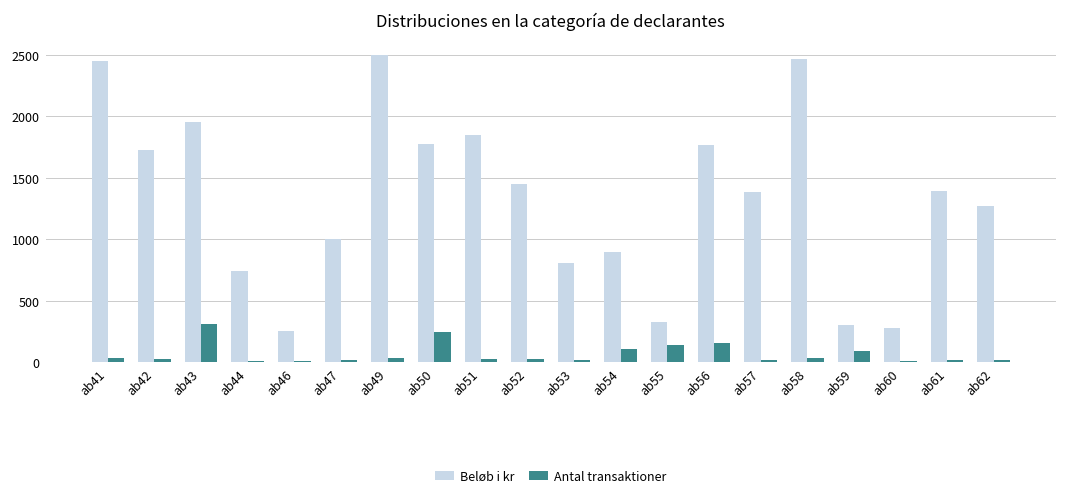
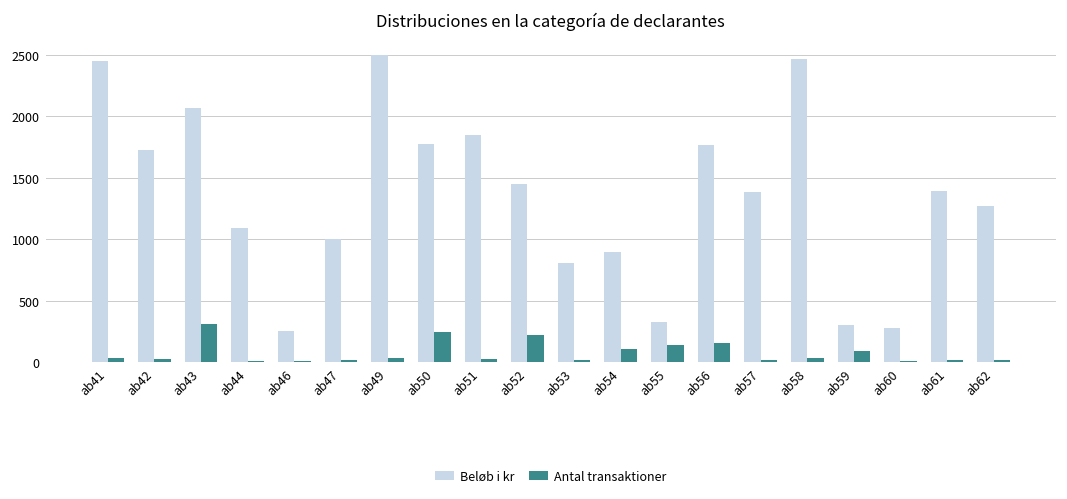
Beløb i kr, ab43: 1950 -> 2070
Beløb i kr, ab44: 740 -> 1090
Antal transaktioner, ab52: 20 -> 220
